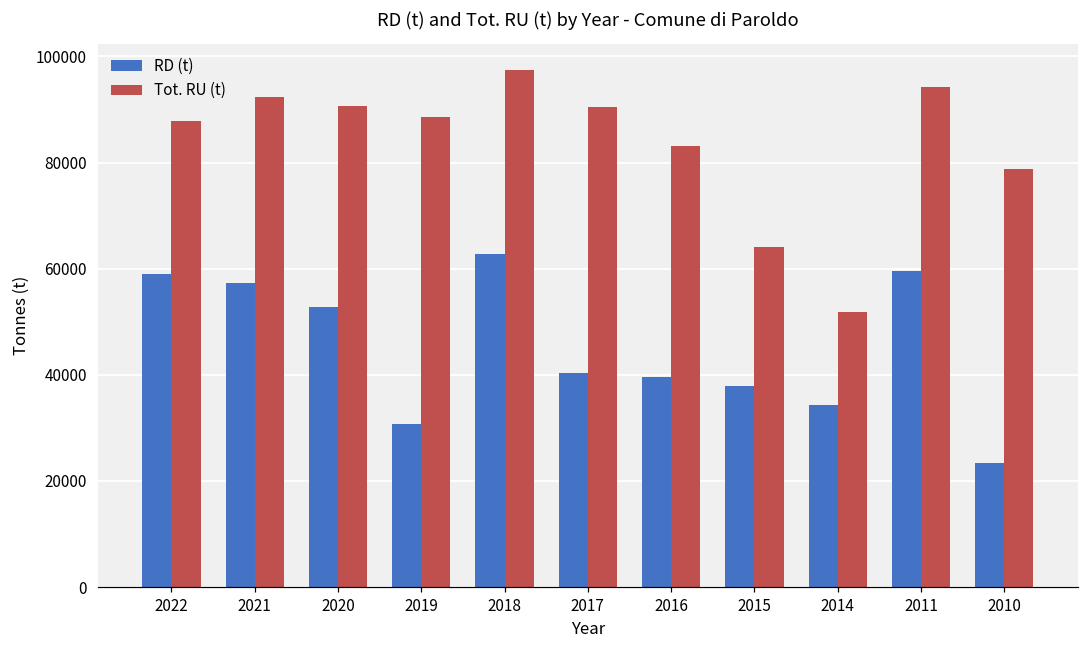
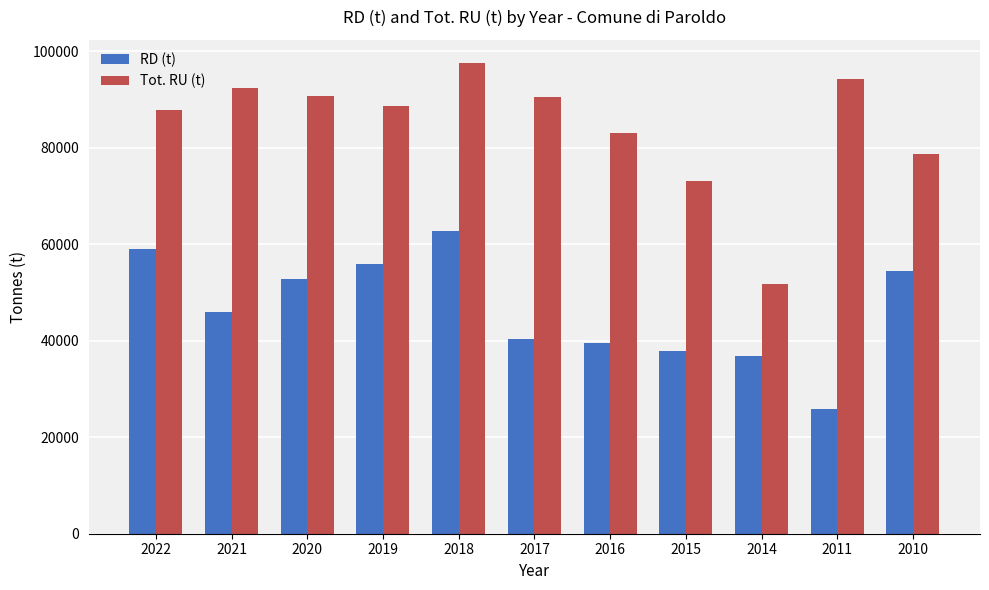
RD (t), 2021: 57000 -> 46000
RD (t), 2019: 31000 -> 56000
Tot. RU (t), 2015: 64000 -> 73000
RD (t), 2014: 34000 -> 37000
RD (t), 2011: 60000 -> 26000
RD (t), 2010: 23000 -> 54000
